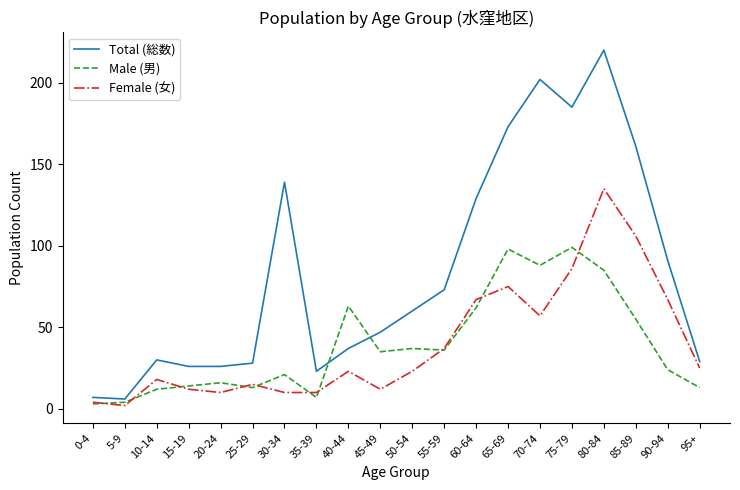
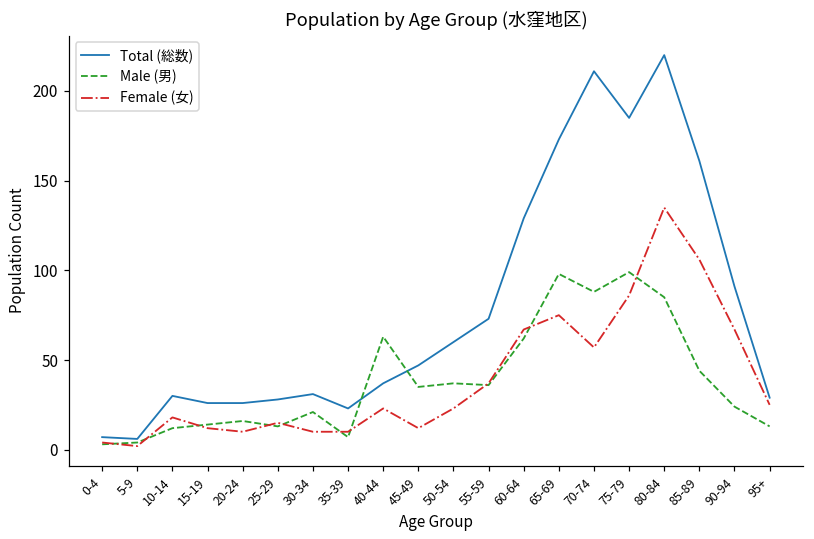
Total (総数), 30-34: 139 -> 31
Total (総数), 70-74: 202 -> 211
Male (男), 85-89: 55 -> 44
